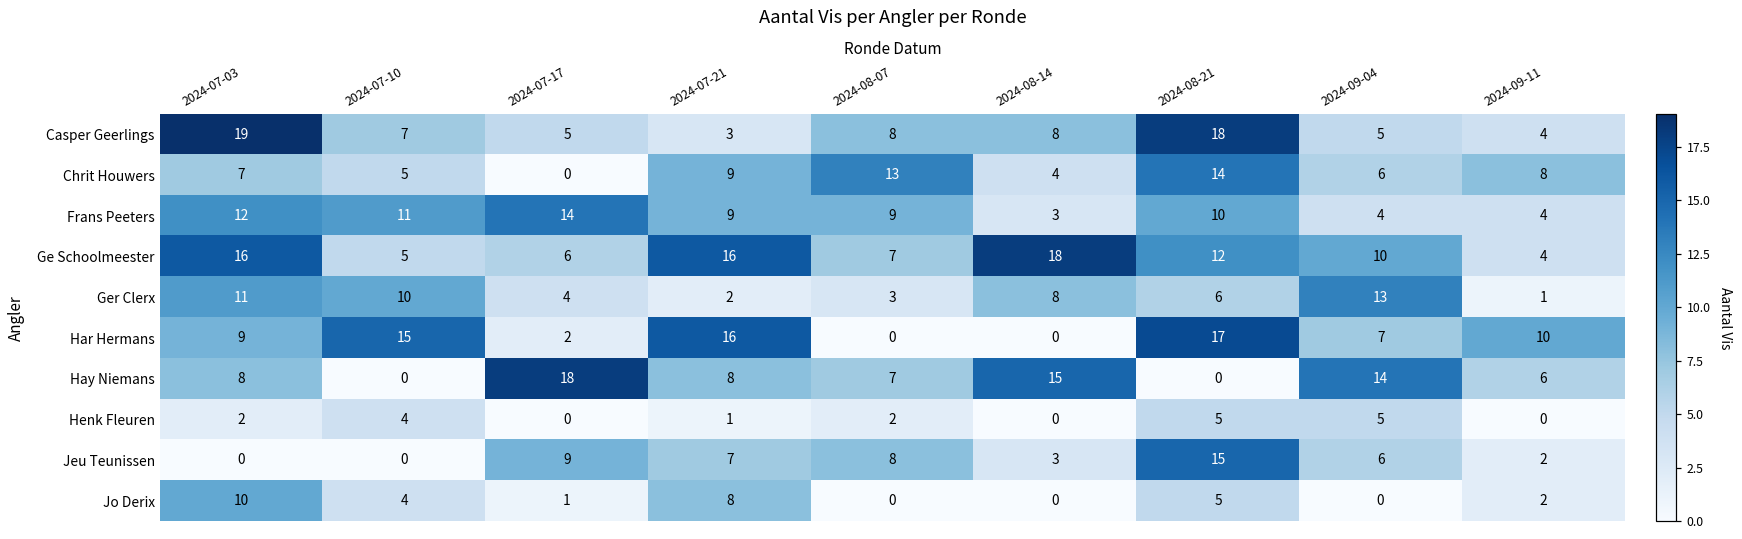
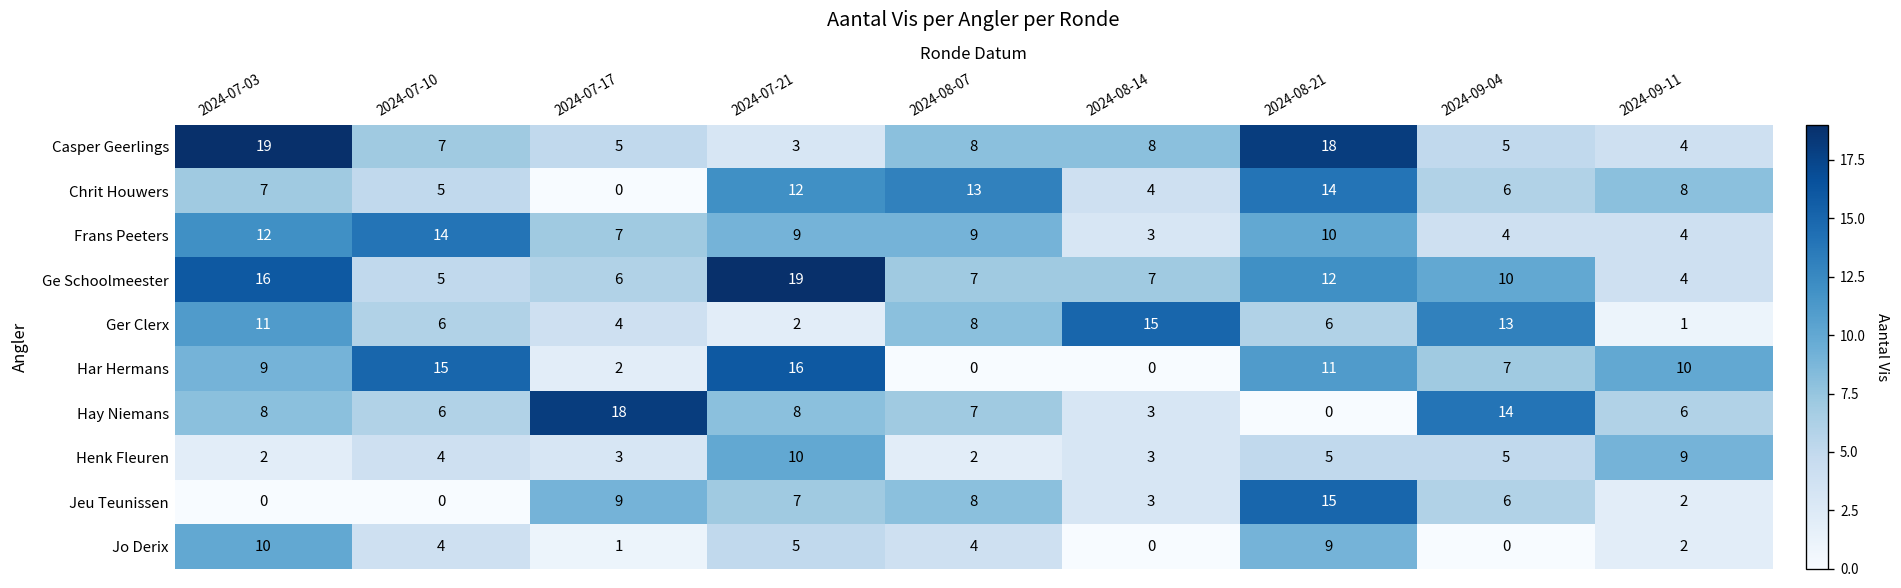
Chrit Houwers, 2024-07-21: 9 -> 12
Frans Peeters, 2024-07-10: 11 -> 14
Frans Peeters, 2024-07-17: 14 -> 7
Ge Schoolmeester, 2024-07-21: 16 -> 19
Ge Schoolmeester, 2024-08-14: 18 -> 7
Ger Clerx, 2024-07-10: 10 -> 6
Ger Clerx, 2024-08-07: 3 -> 8
Ger Clerx, 2024-08-14: 8 -> 15
Har Hermans, 2024-08-21: 17 -> 11
Hay Niemans, 2024-07-10: 0 -> 6
Hay Niemans, 2024-08-14: 15 -> 3
Henk Fleuren, 2024-07-17: 0 -> 3
Henk Fleuren, 2024-07-21: 1 -> 10
Henk Fleuren, 2024-08-14: 0 -> 3
Henk Fleuren, 2024-09-11: 0 -> 9
Jo Derix, 2024-07-21: 8 -> 5
Jo Derix, 2024-08-07: 0 -> 4
Jo Derix, 2024-08-21: 5 -> 9
